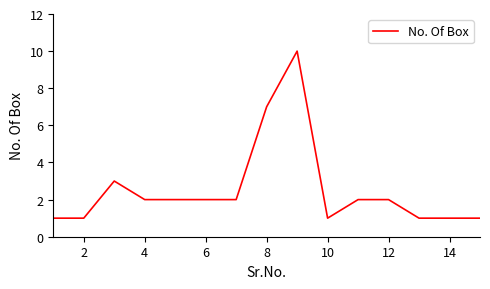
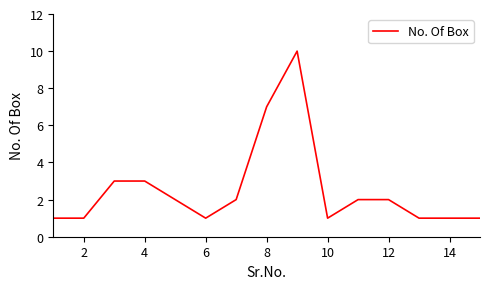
4: 2 -> 3
6: 2 -> 1
